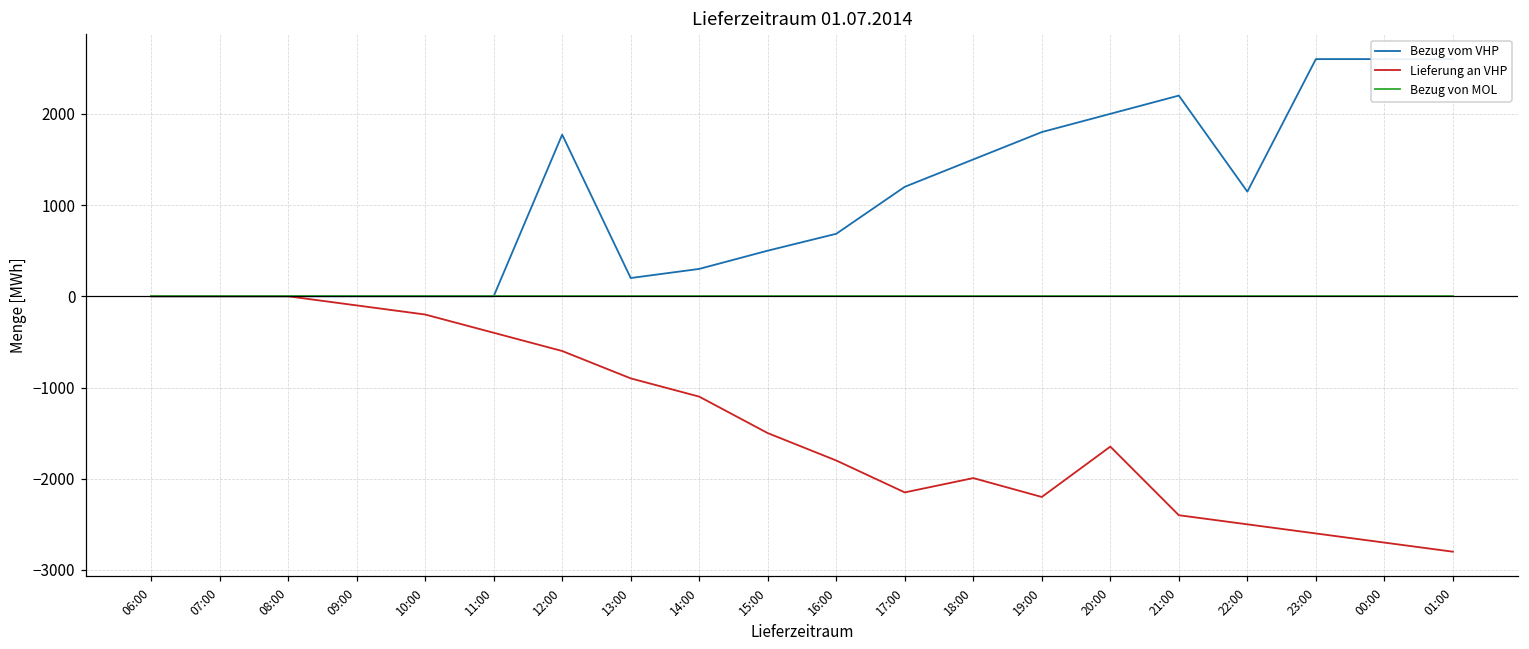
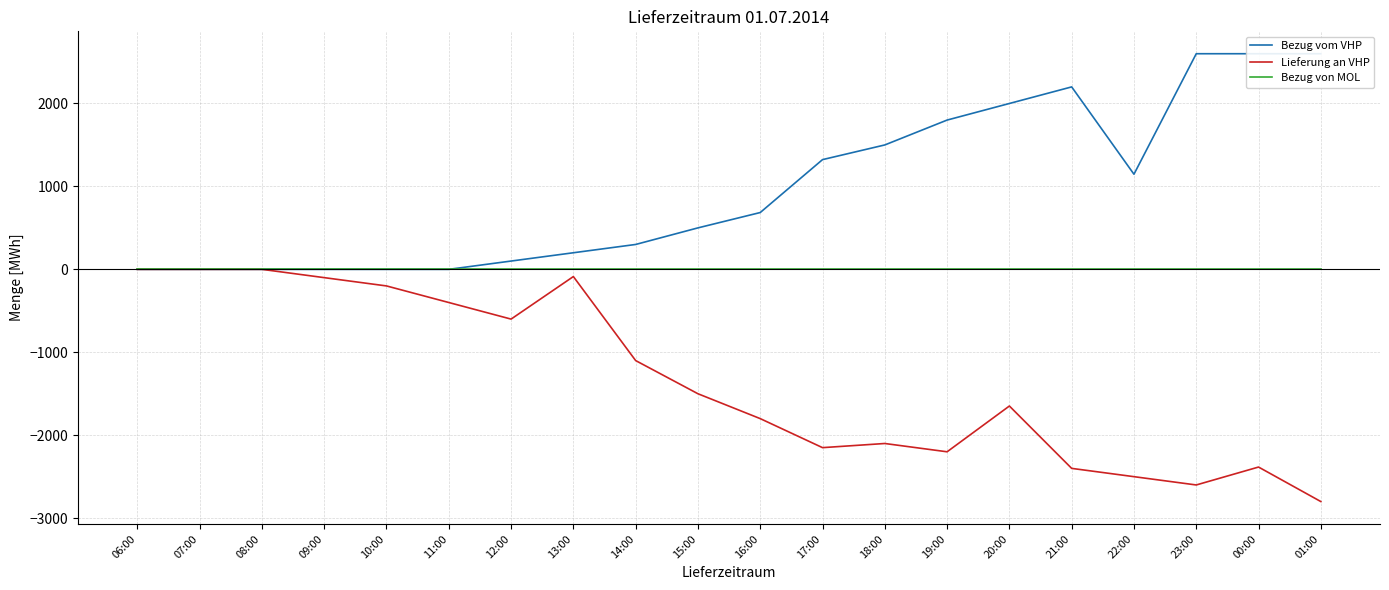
Bezug vom VHP, 12:00: 1800 -> 100
Lieferung an VHP, 13:00: -900 -> -100
Bezug vom VHP, 17:00: 1200 -> 1300
Lieferung an VHP, 18:00: -2000 -> -2100
Lieferung an VHP, 00:00: -2700 -> -2400
